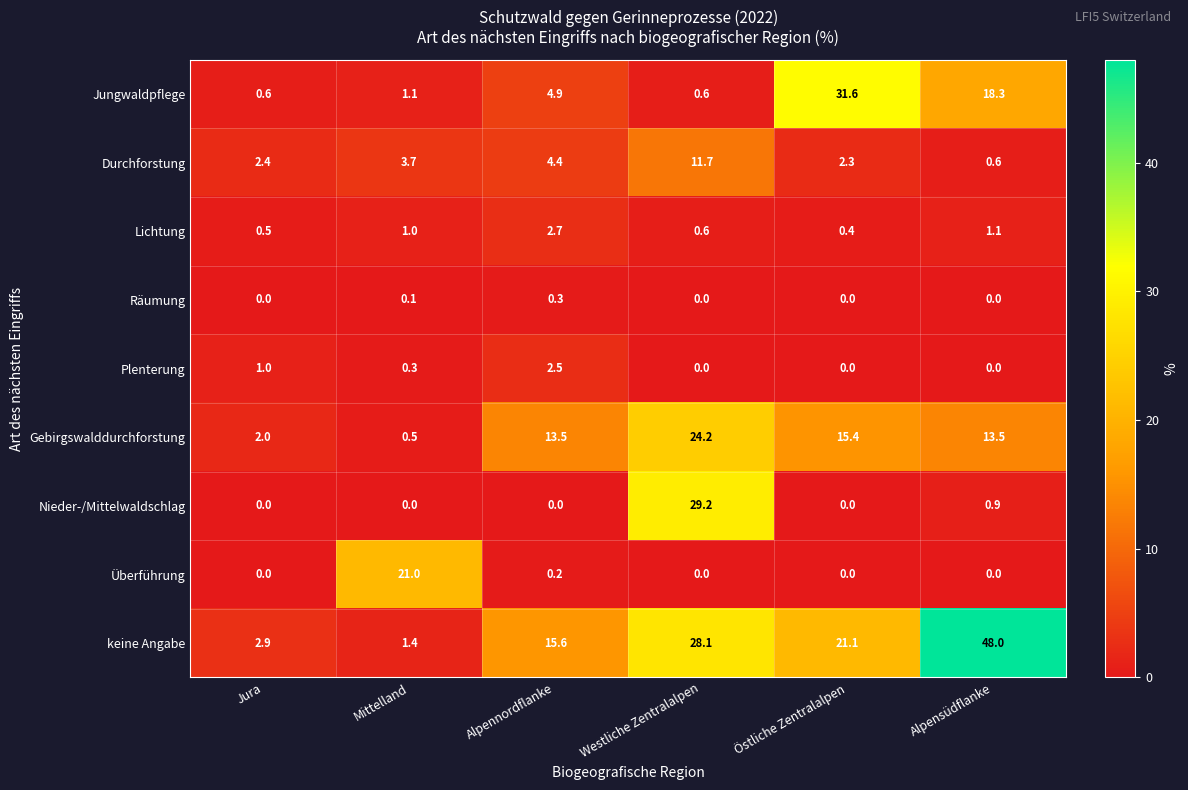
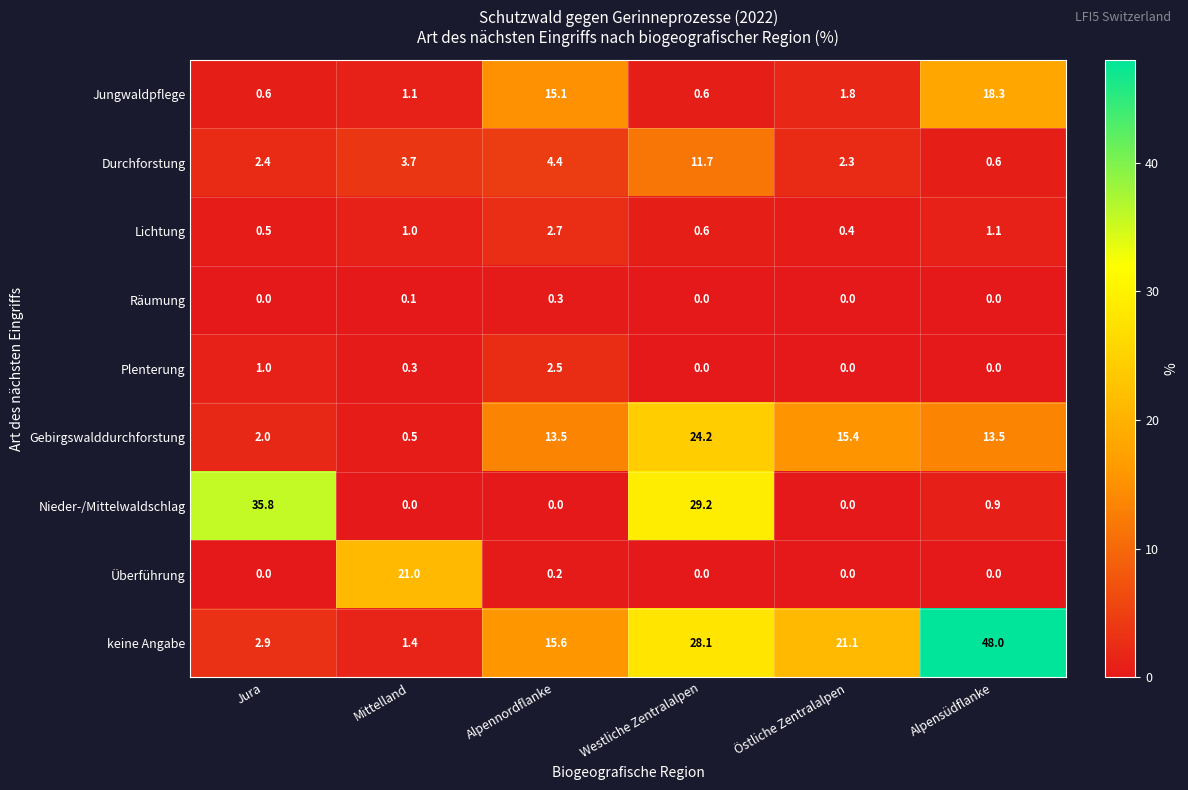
Jungwaldpflege, Alpennordflanke: 4.9 -> 15.1
Jungwaldpflege, Östliche Zentralalpen: 31.6 -> 1.8
Nieder-/Mittelwaldschlag, Jura: 0.0 -> 35.8
